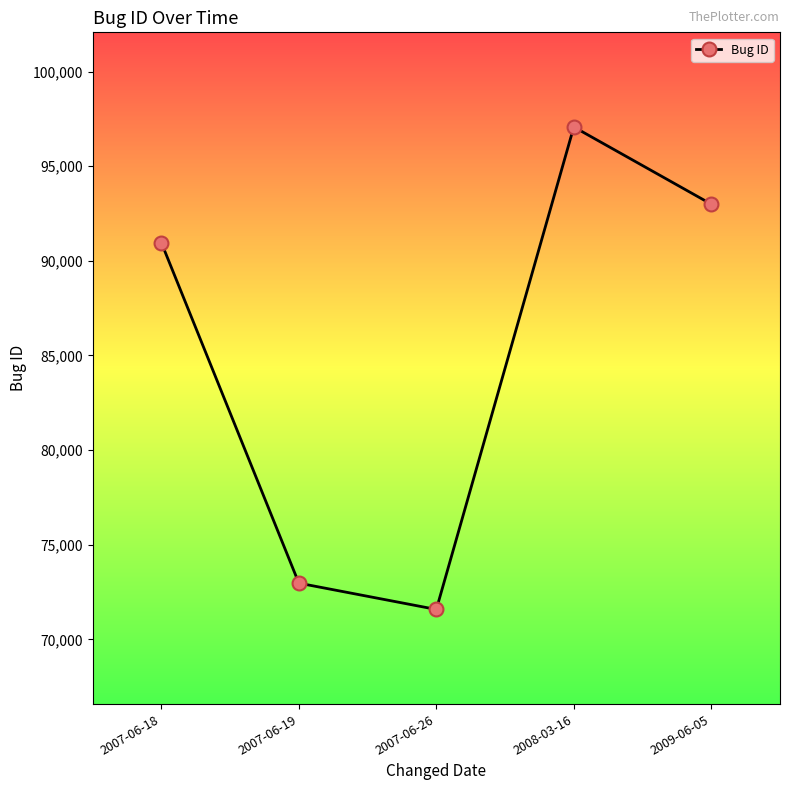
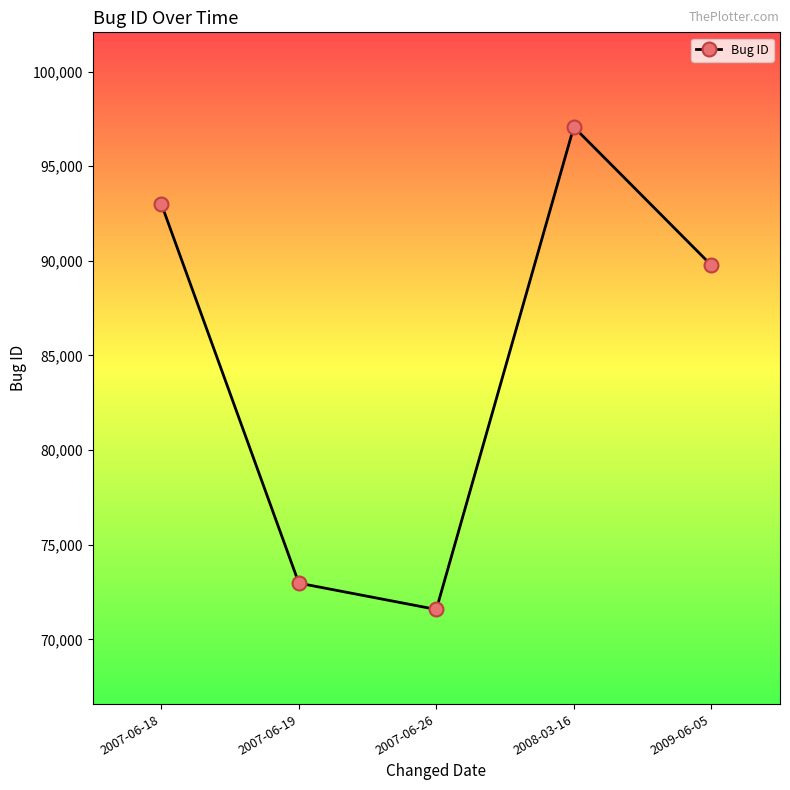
2007-06-18: 91,000 -> 93,000
2009-06-05: 93,000 -> 89,800
